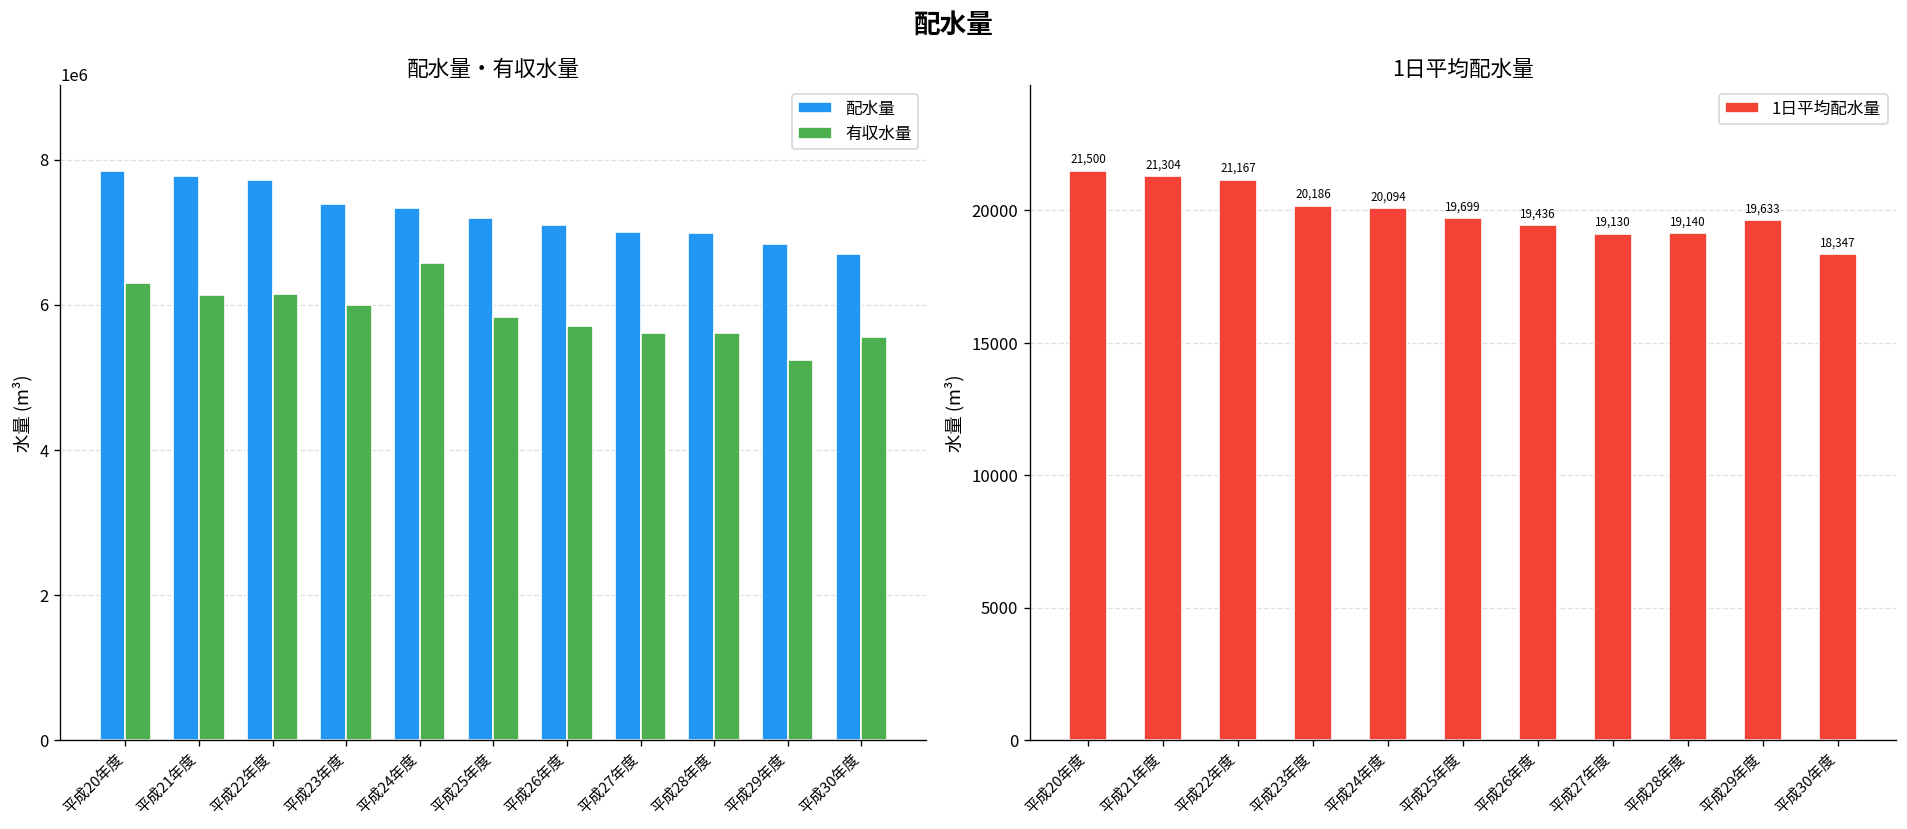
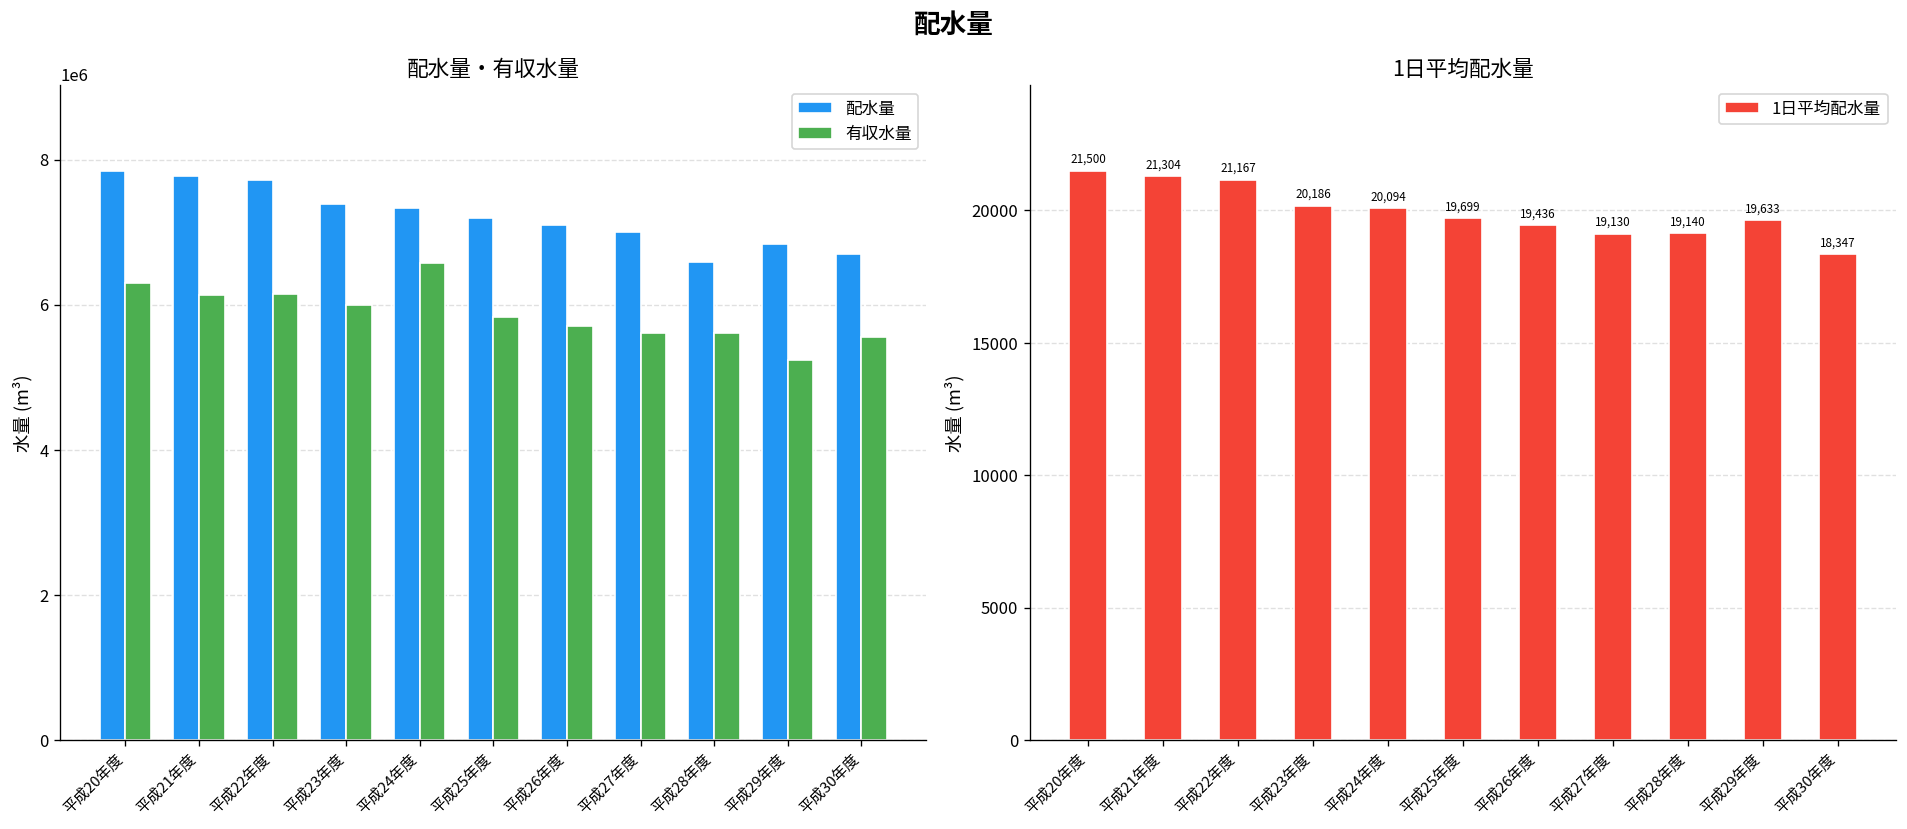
配水量・有収水量, 配水量, 平成28年度: 7000000 -> 6600000
